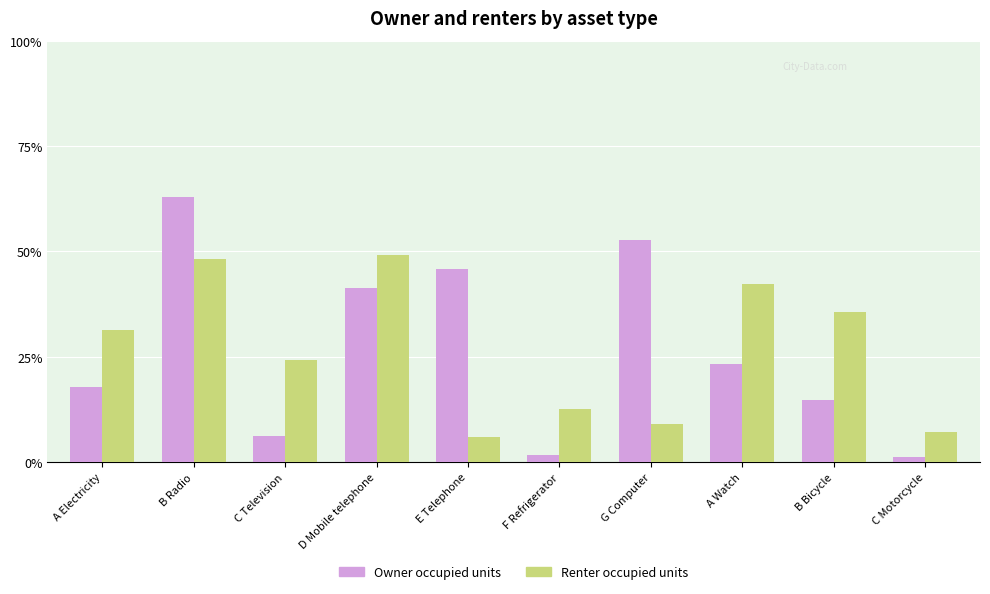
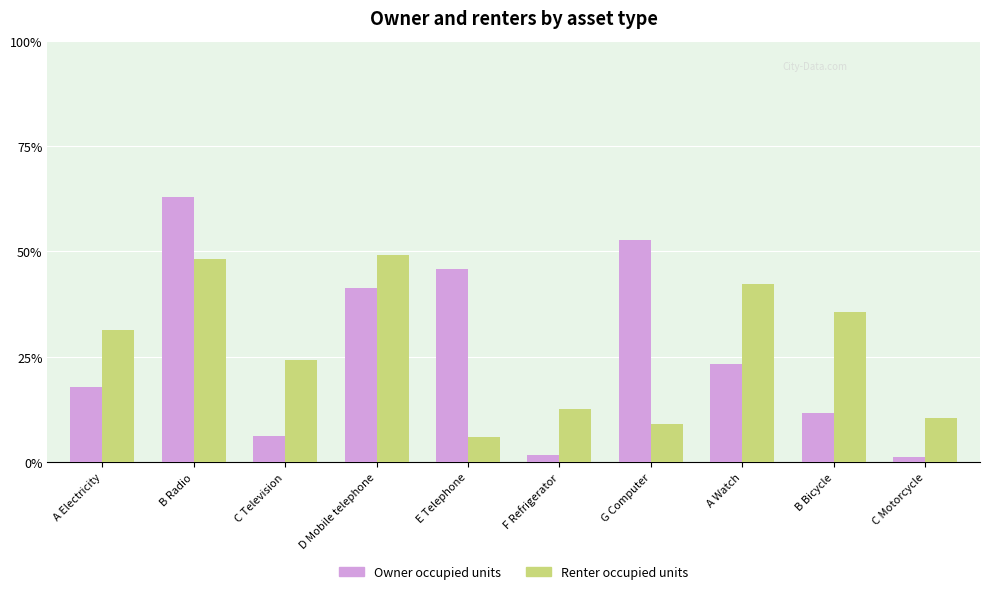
Owner occupied units, B Bicycle: 15% -> 12%
Renter occupied units, C Motorcycle: 7% -> 10%
